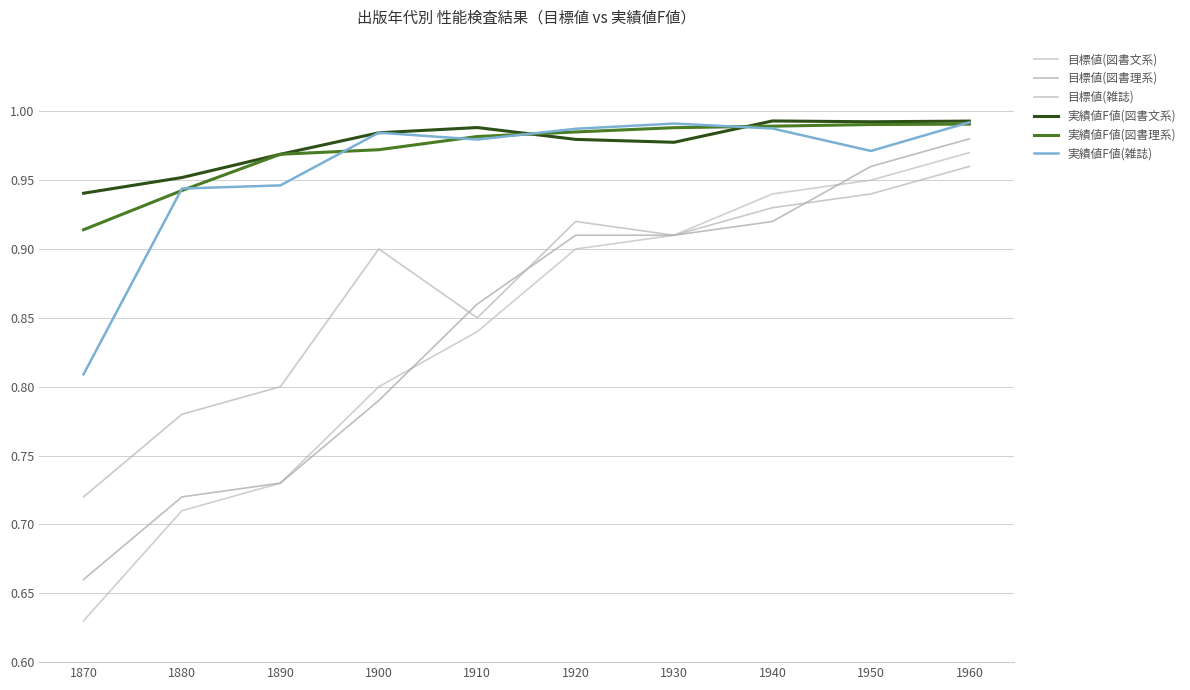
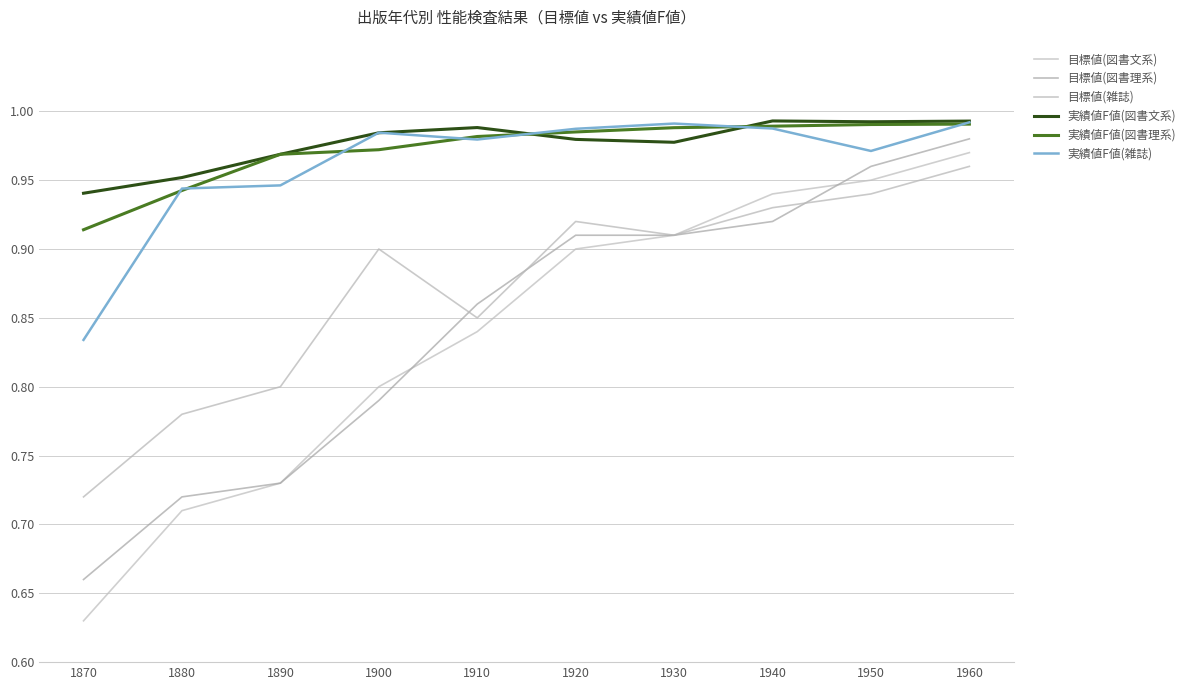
実績値F値(雑誌), 1870: 0.809 -> 0.834
